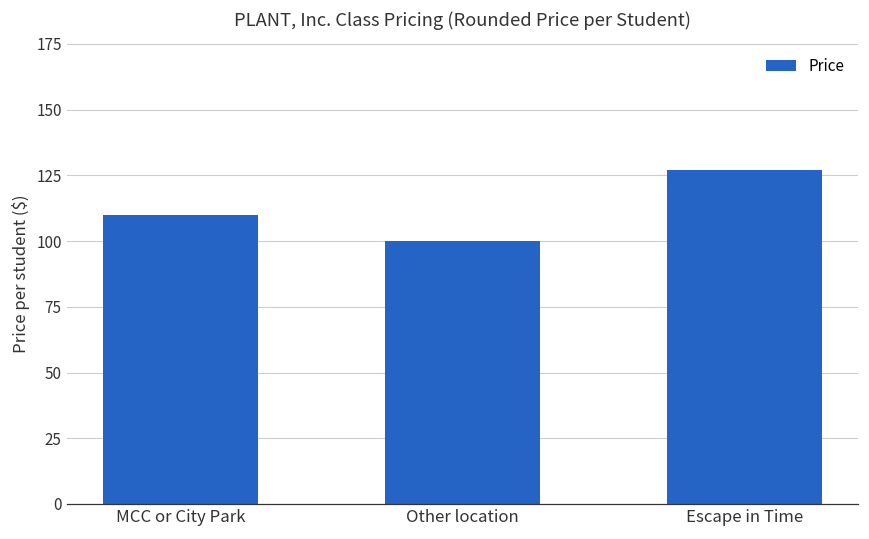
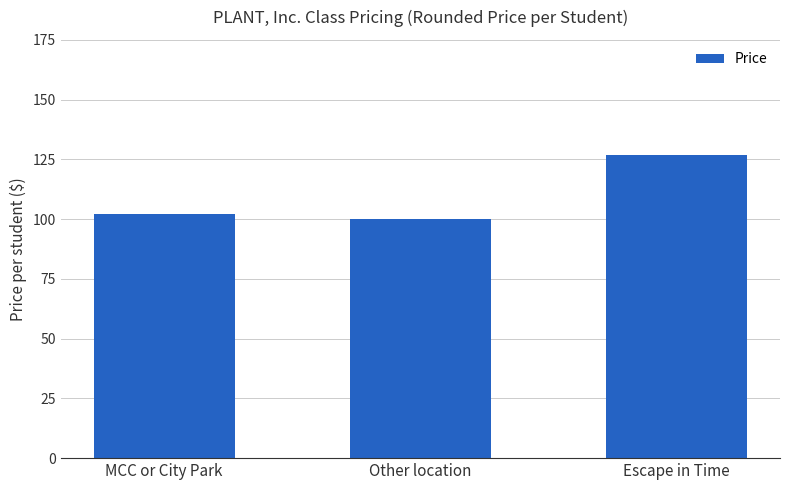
MCC or City Park: 110 -> 102
